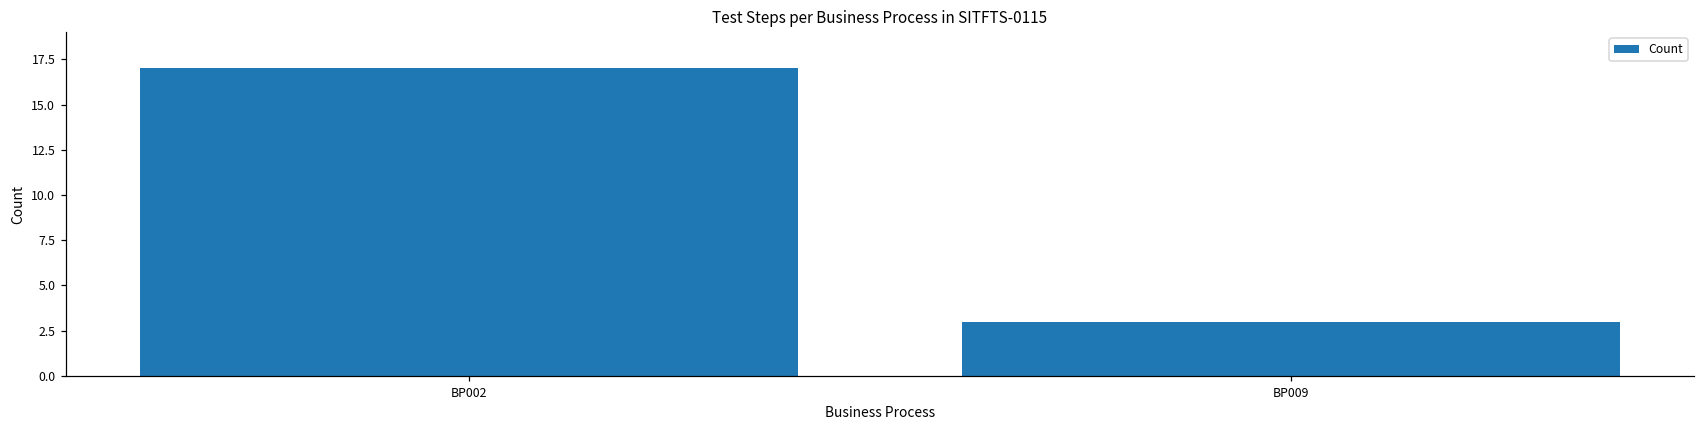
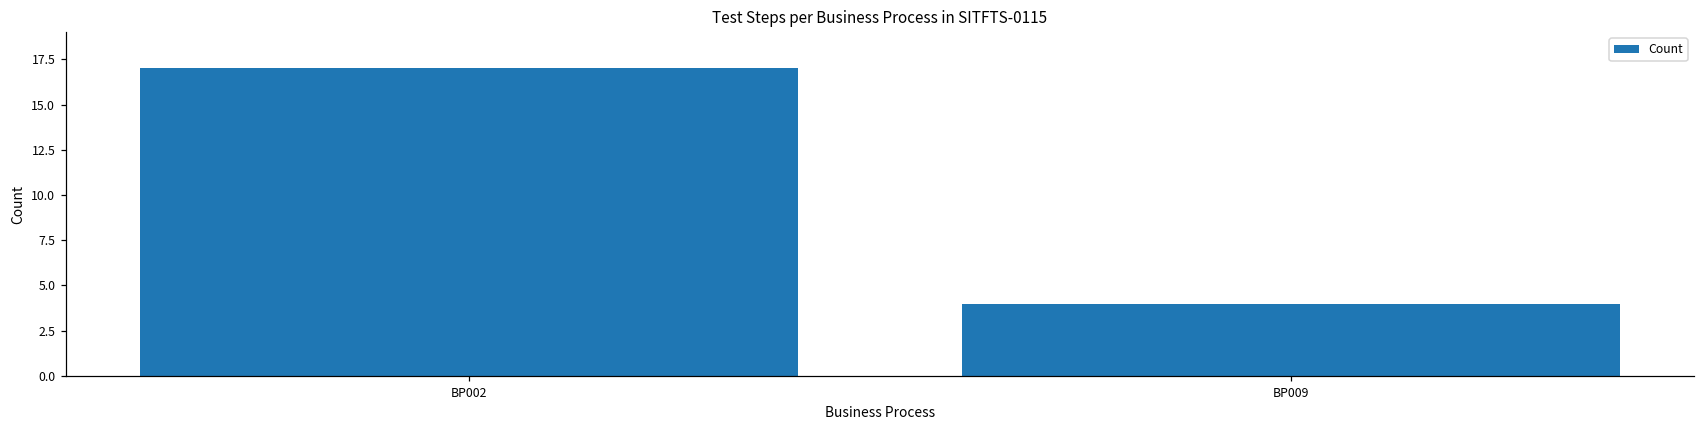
BP009: 3 -> 4
